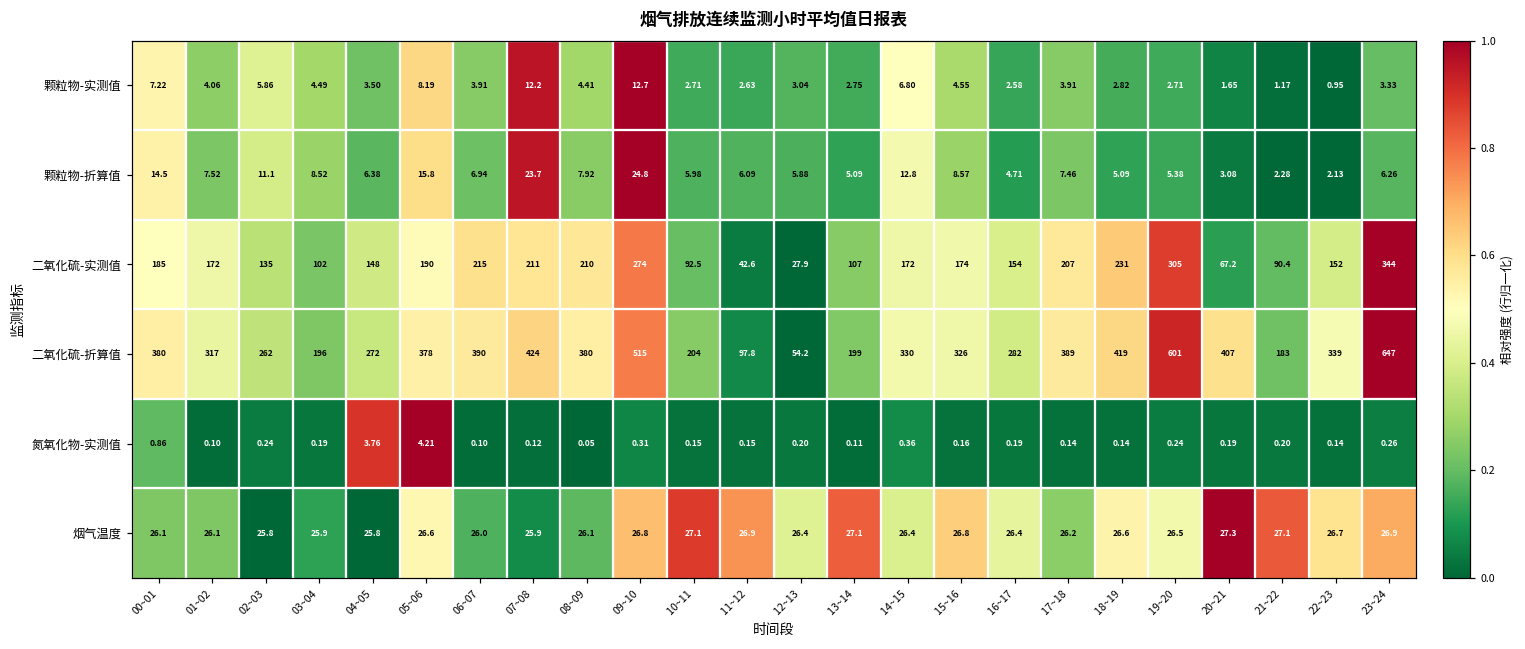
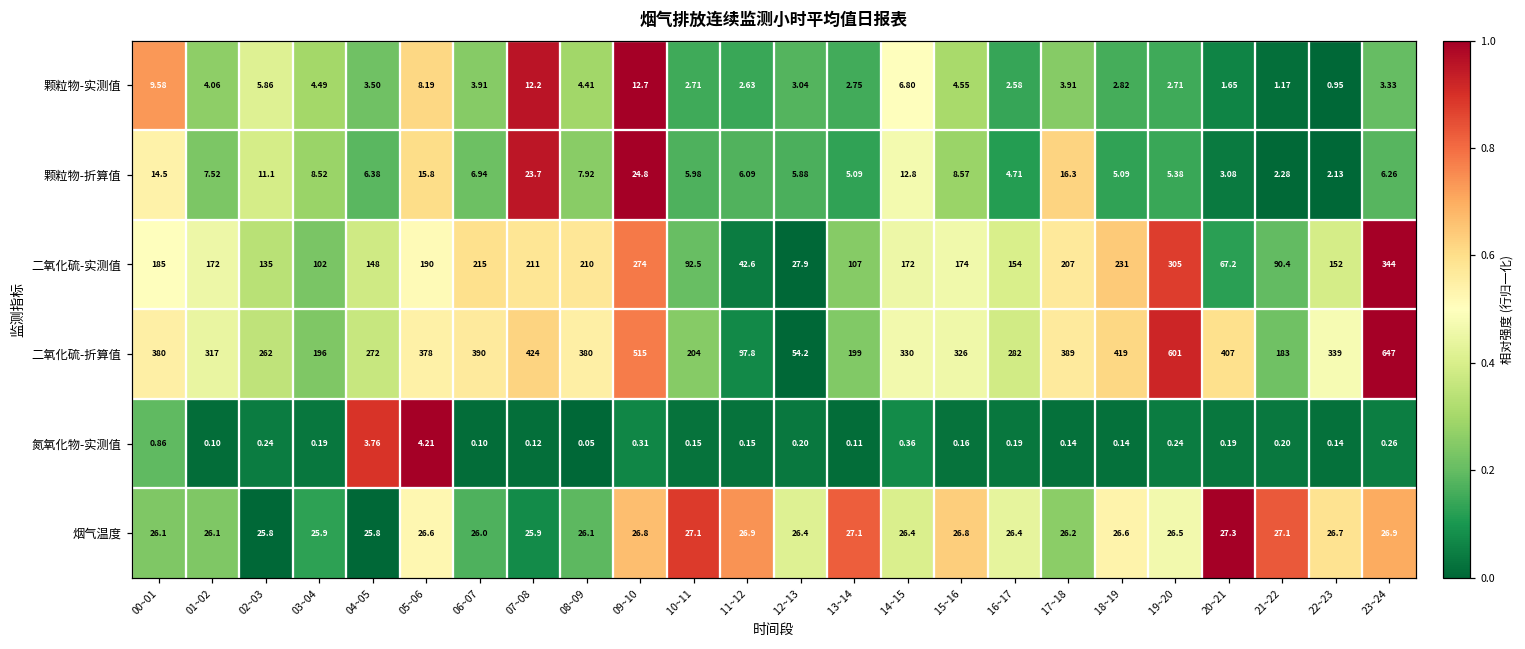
颗粒物-实测值, 00~01: 7.22 -> 9.58
颗粒物-折算值, 17~18: 7.46 -> 16.3
